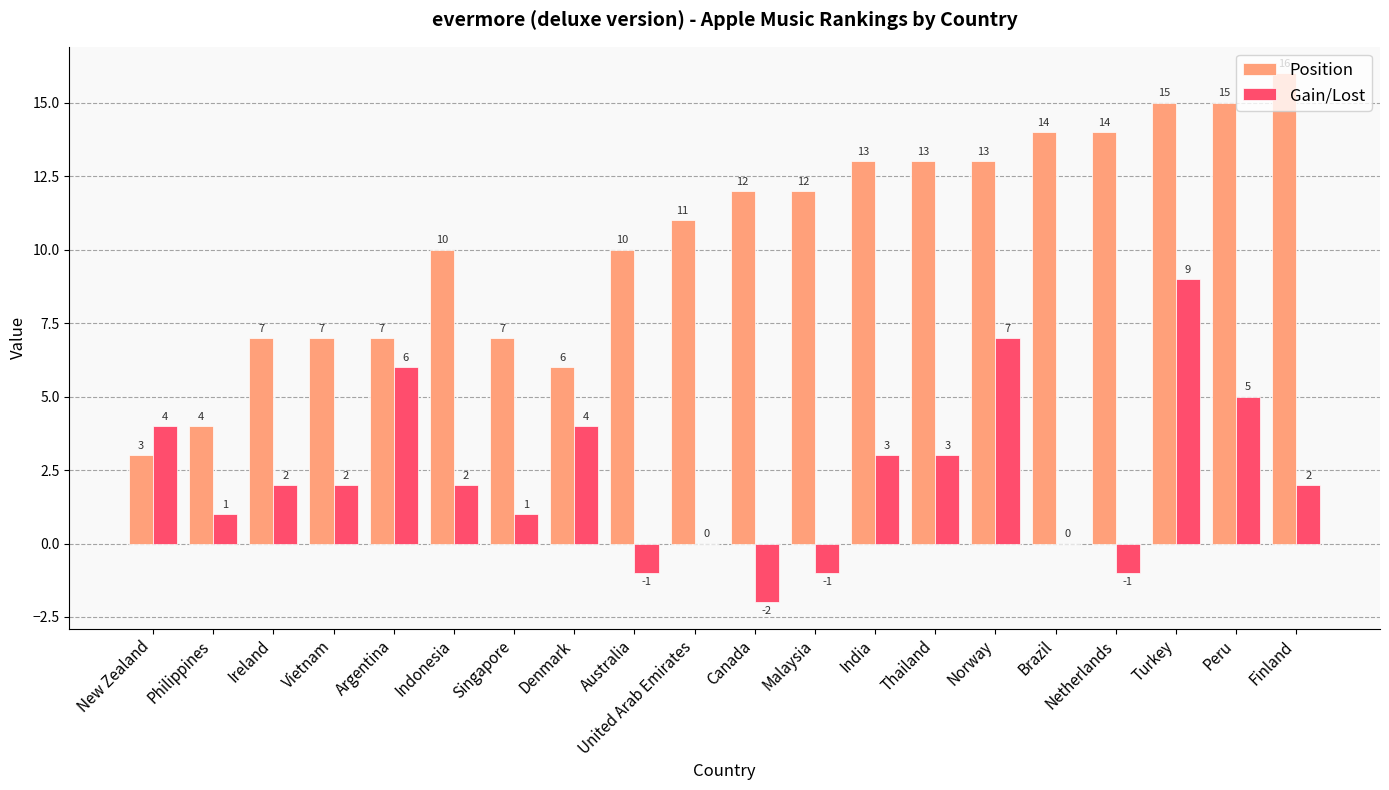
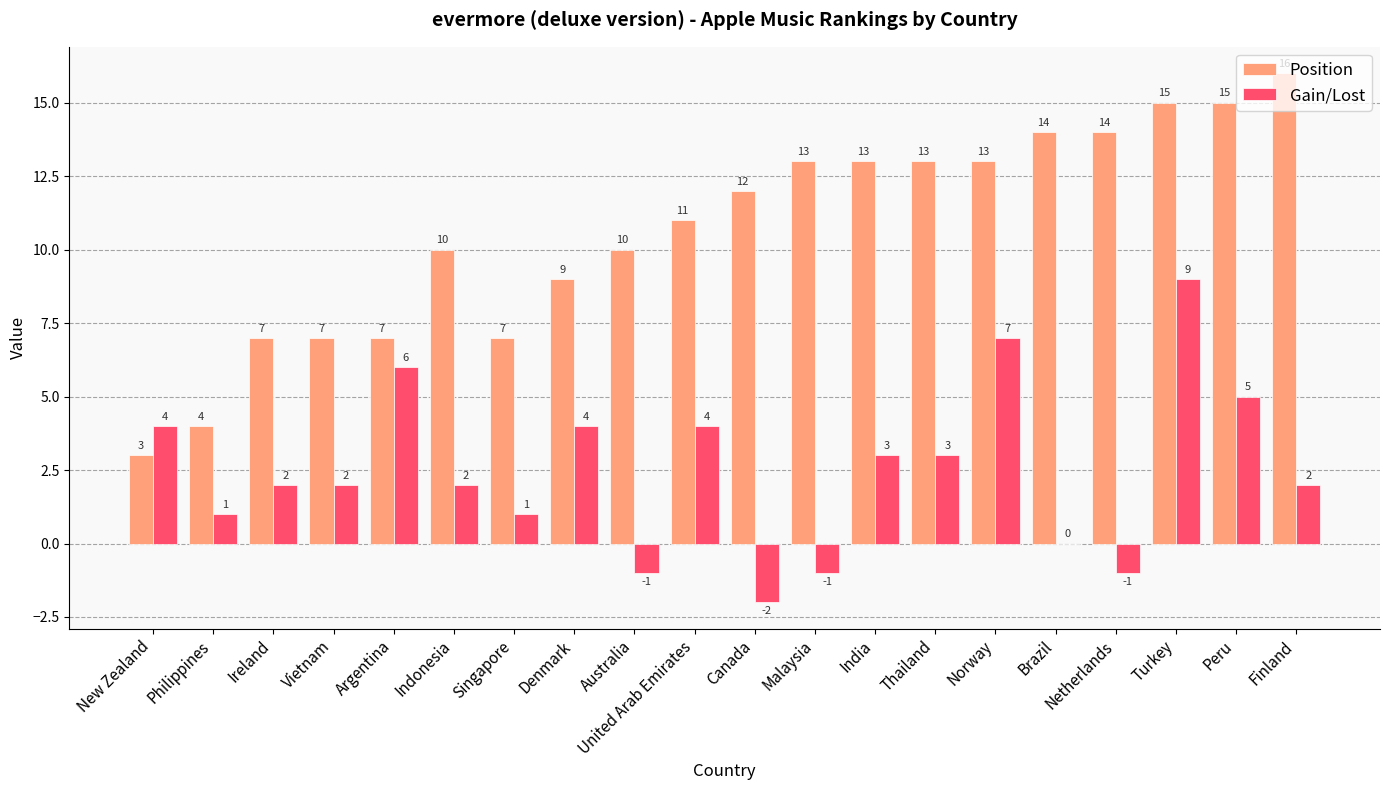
Position, Denmark: 6 -> 9
Gain/Lost, United Arab Emirates: 0 -> 4
Position, Malaysia: 12 -> 13
